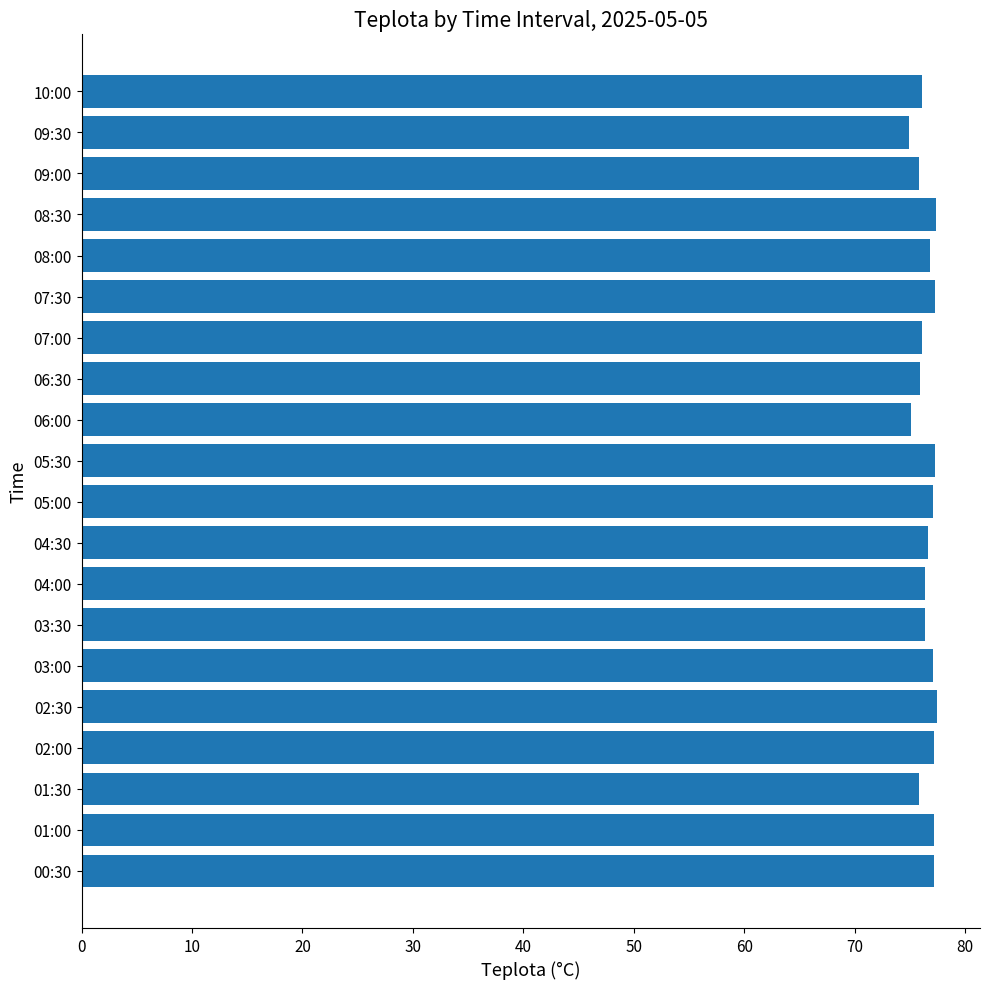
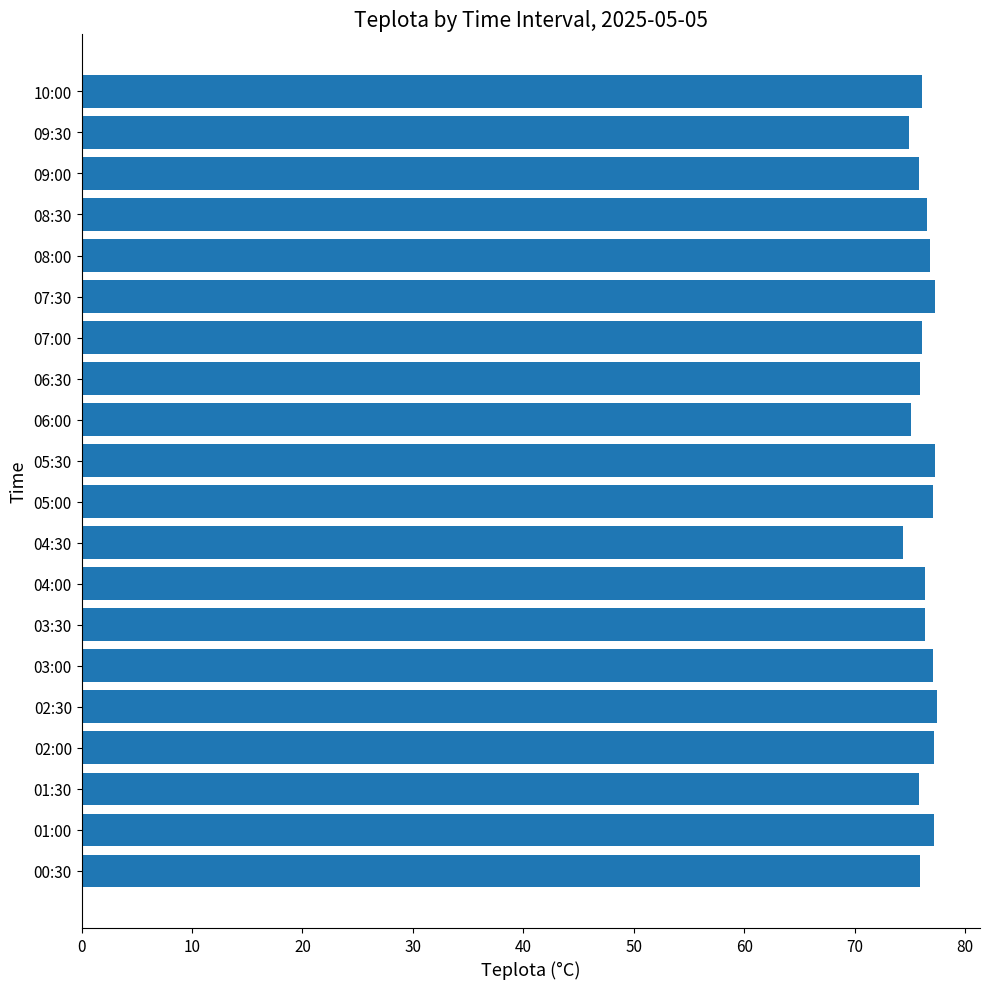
08:30: 77.4 -> 76.6
04:30: 76.6 -> 74.3
00:30: 77.2 -> 76.0
